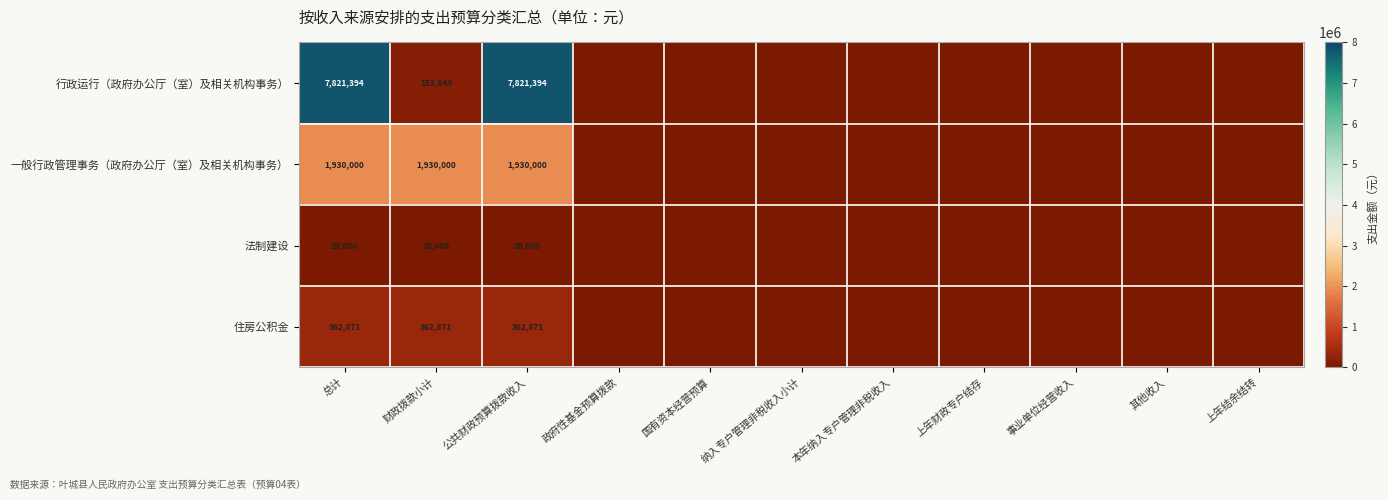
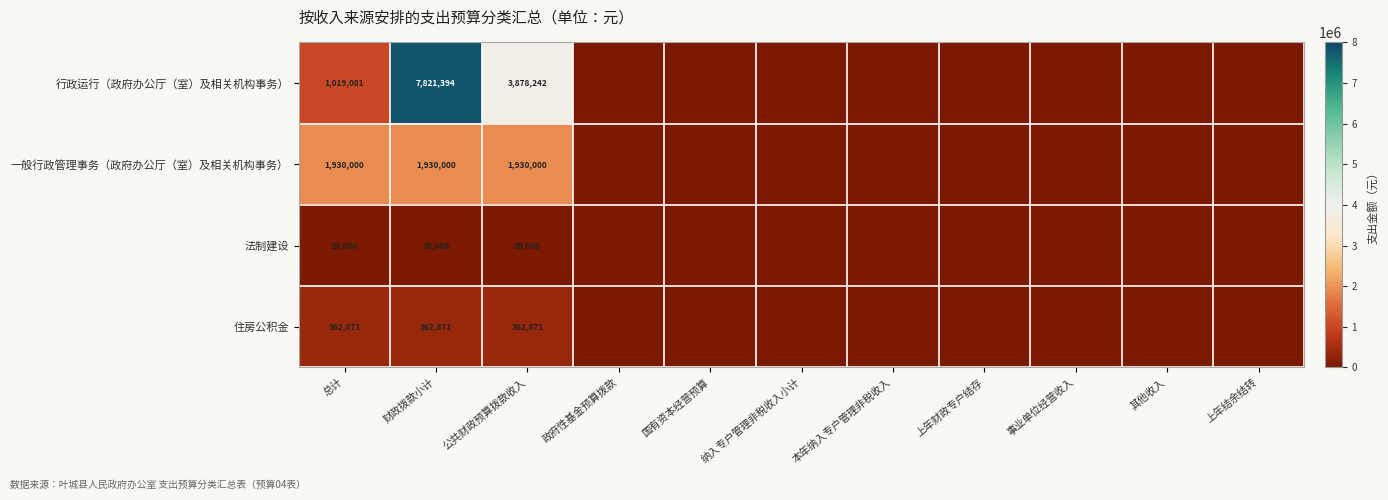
行政运行（政府办公厅（室）及相关机构事务）, 总计: 7,821,394 -> 1,019,081
行政运行（政府办公厅（室）及相关机构事务）, 财政拨款小计: 153,649 -> 7,821,394
行政运行（政府办公厅（室）及相关机构事务）, 公共财政预算拨款收入: 7,821,394 -> 3,878,242
